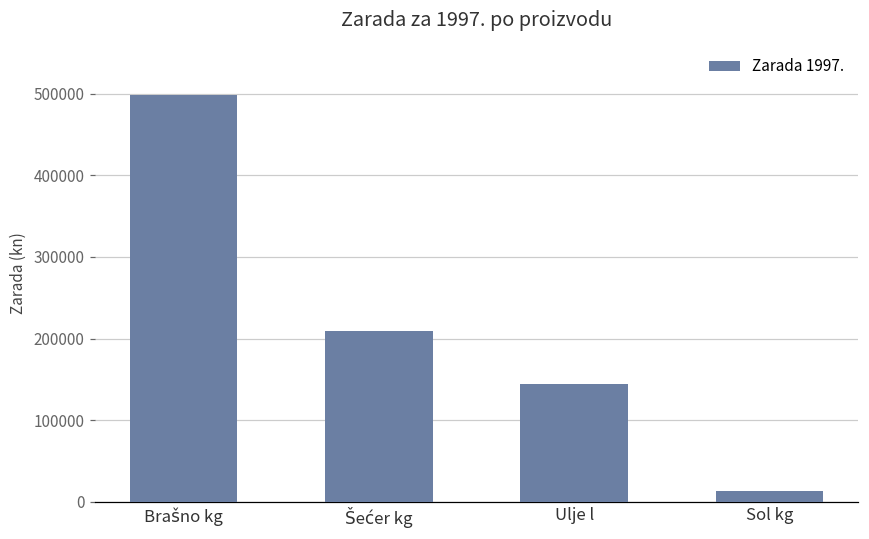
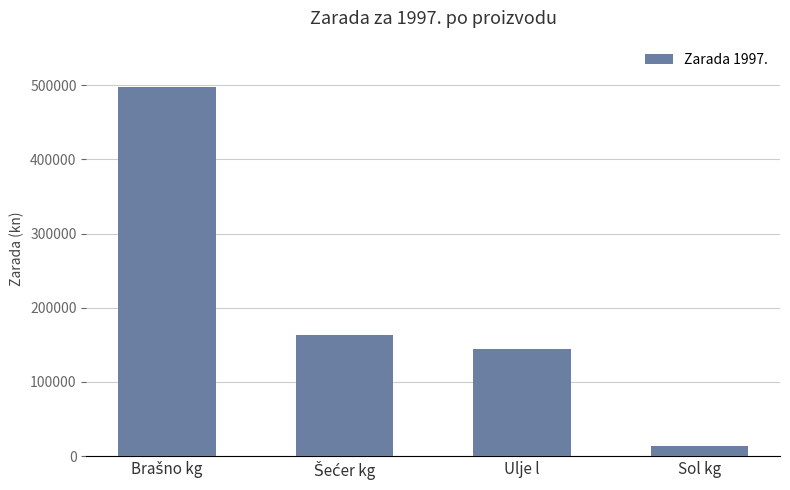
Šećer kg: 210000 -> 160000
